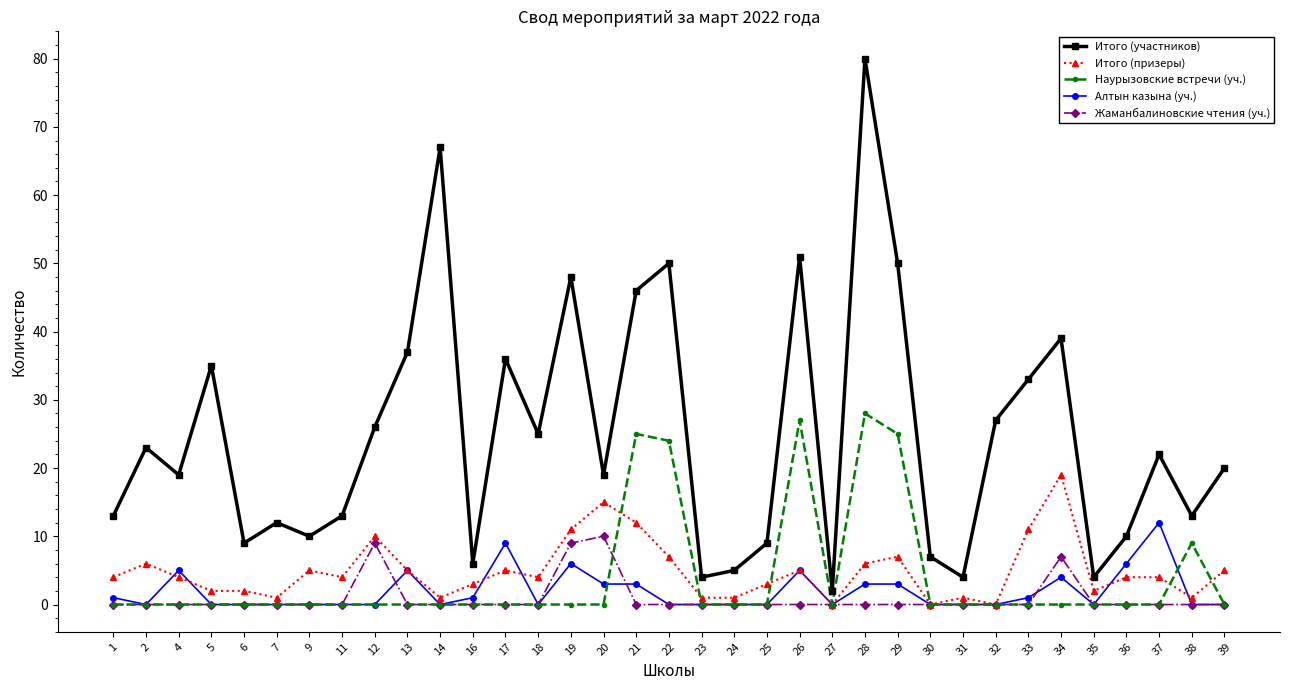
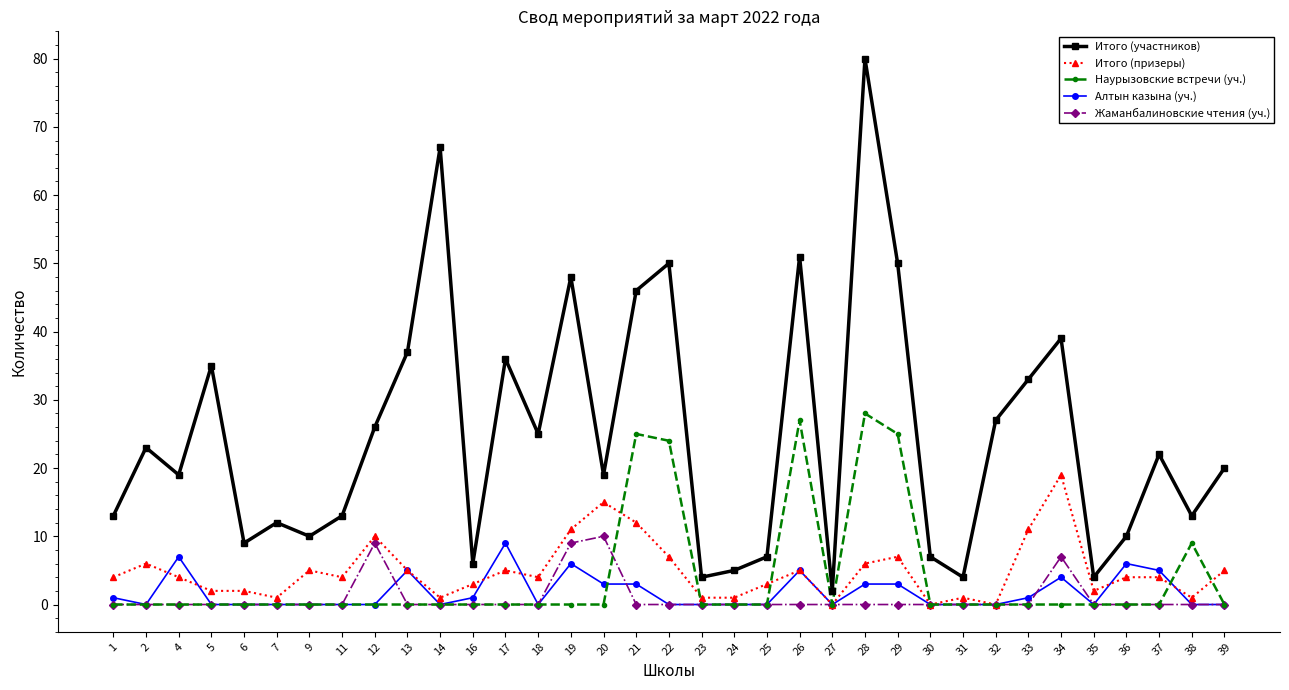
Алтын казына (уч.), 4: 5 -> 7
Итого (участников), 25: 9 -> 7
Алтын казына (уч.), 37: 12 -> 5
